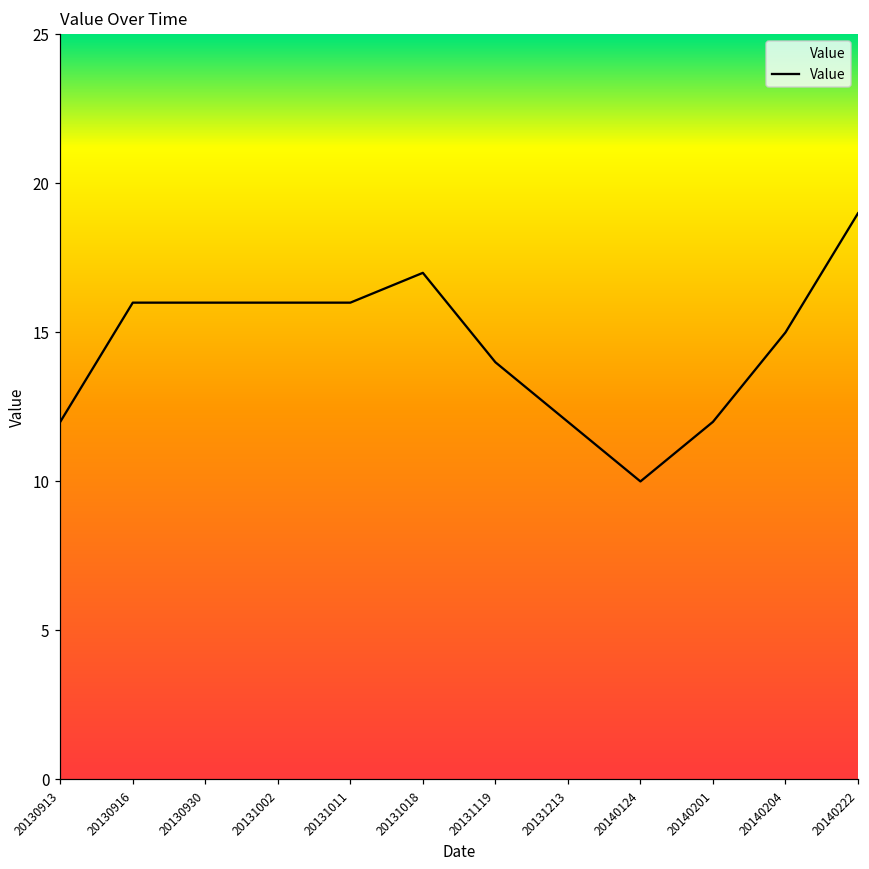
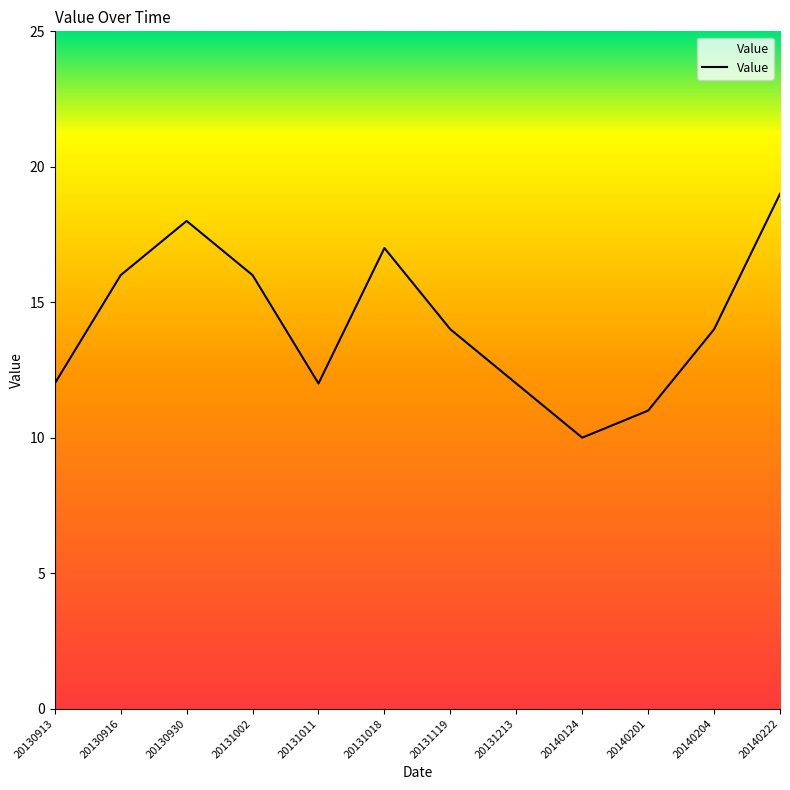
20130930: 16 -> 18
20131011: 16 -> 12
20140201: 12 -> 11
20140204: 15 -> 14
